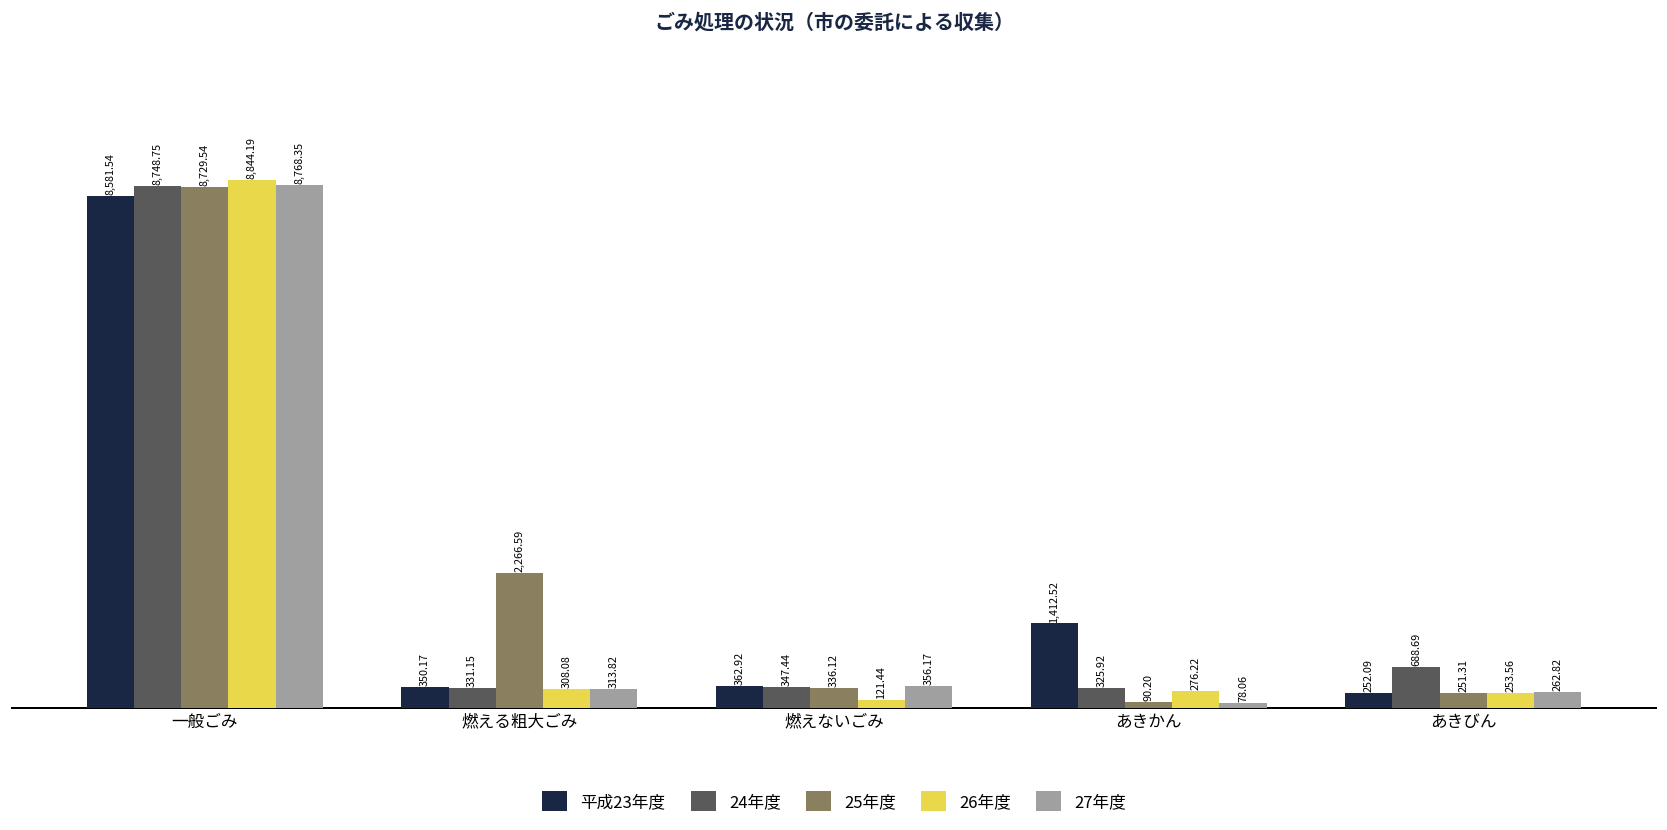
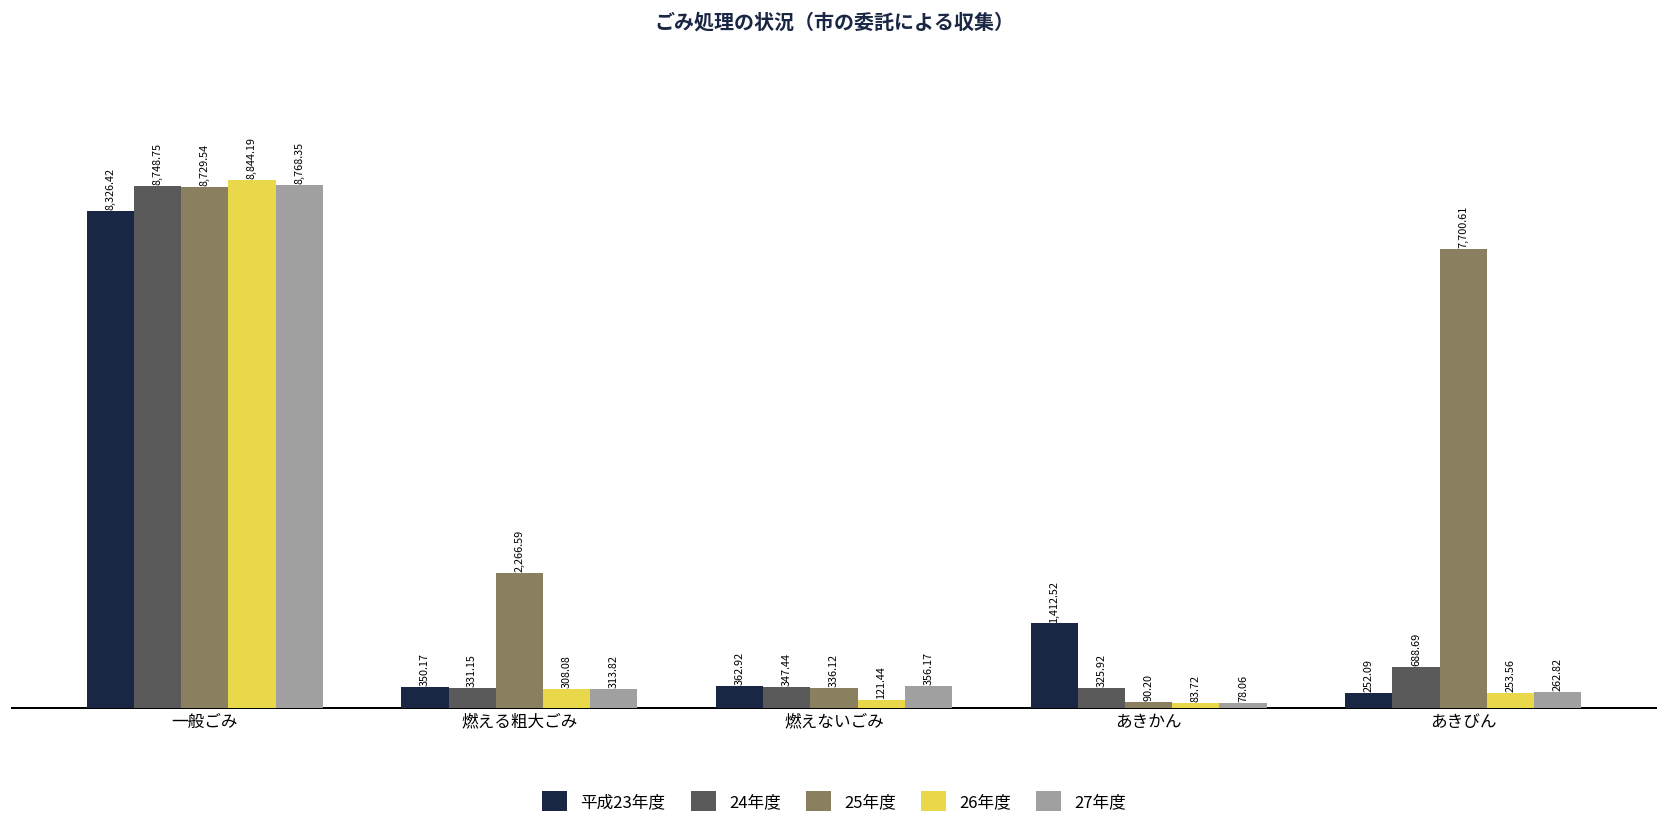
平成23年度, 一般ごみ: 8,581.54 -> 8,326.42
26年度, あきかん: 276.22 -> 83.72
25年度, あきびん: 251.31 -> 7,700.61
